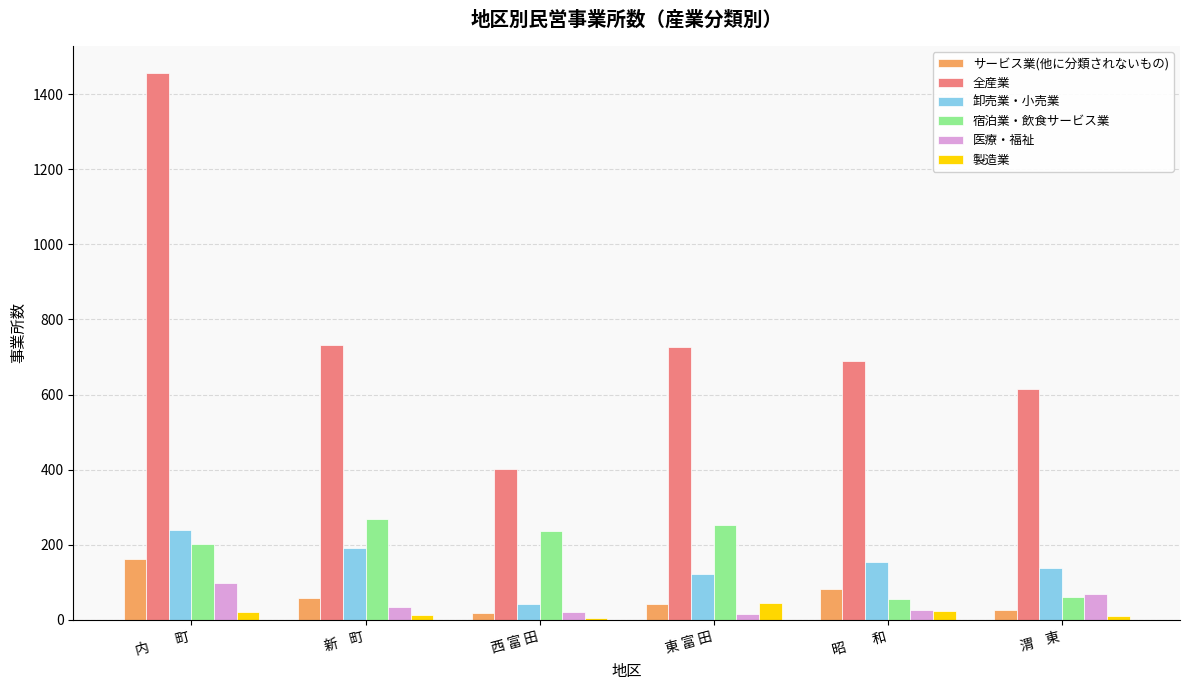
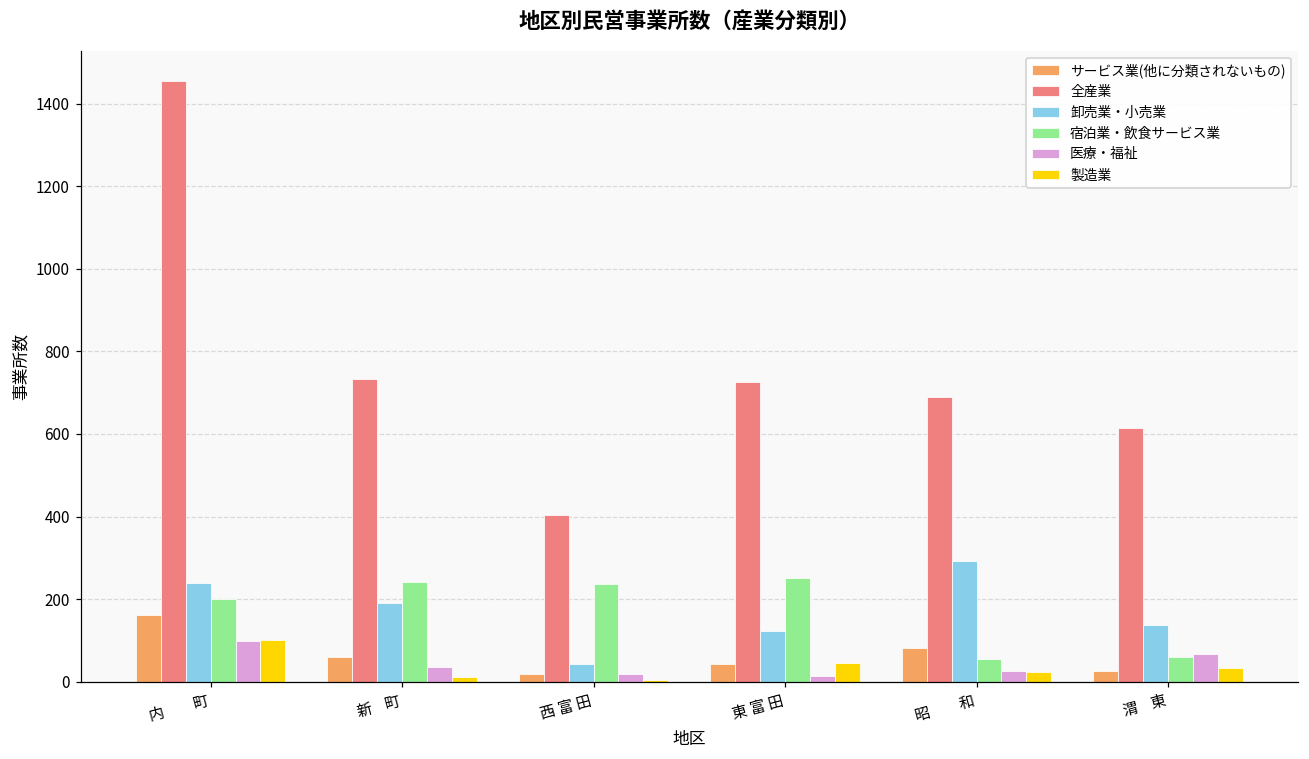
製造業, 内 町: 20 -> 100
宿泊業・飲食サービス業, 新 町: 270 -> 240
卸売業・小売業, 昭 和: 160 -> 290
製造業, 渭 東: 10 -> 30
